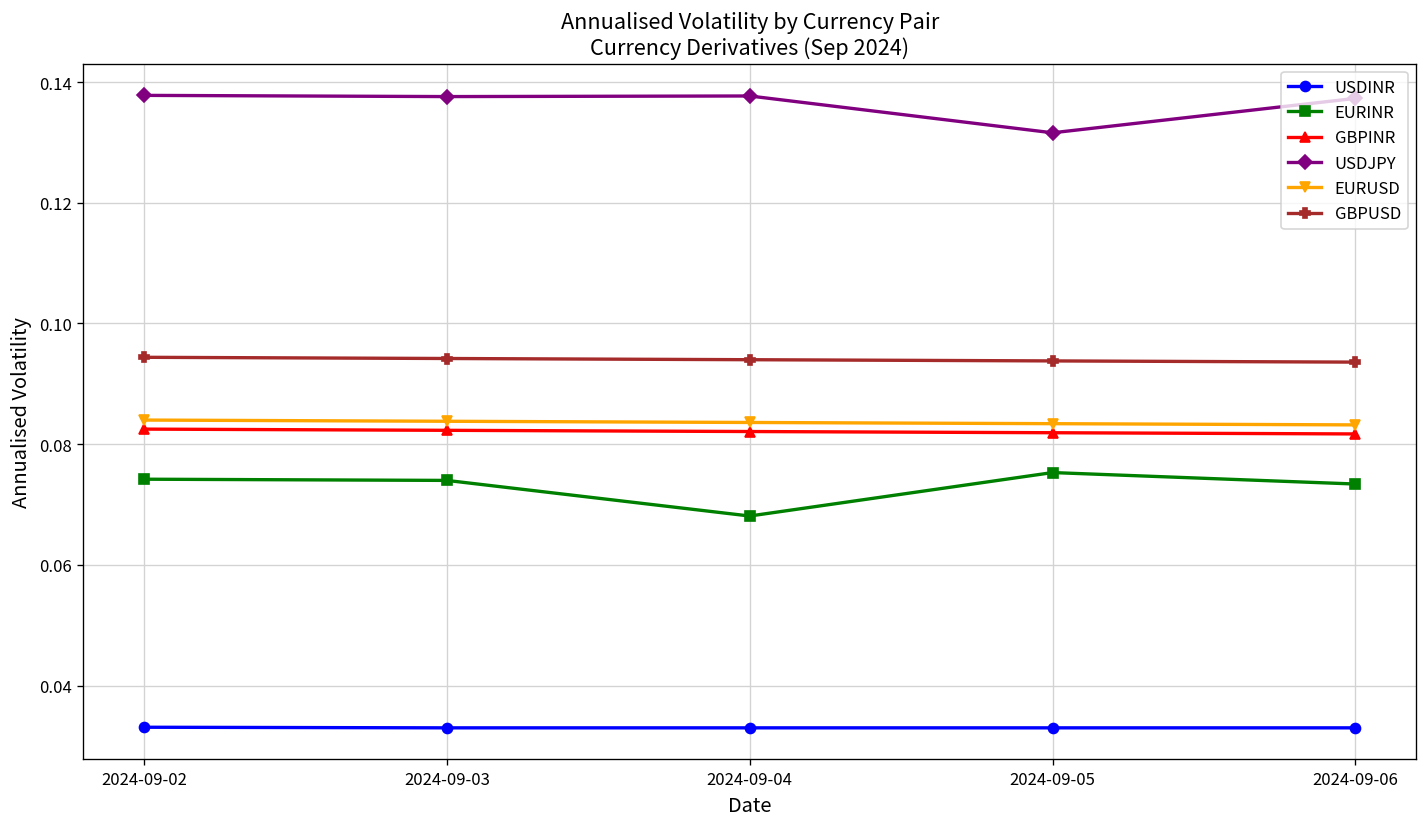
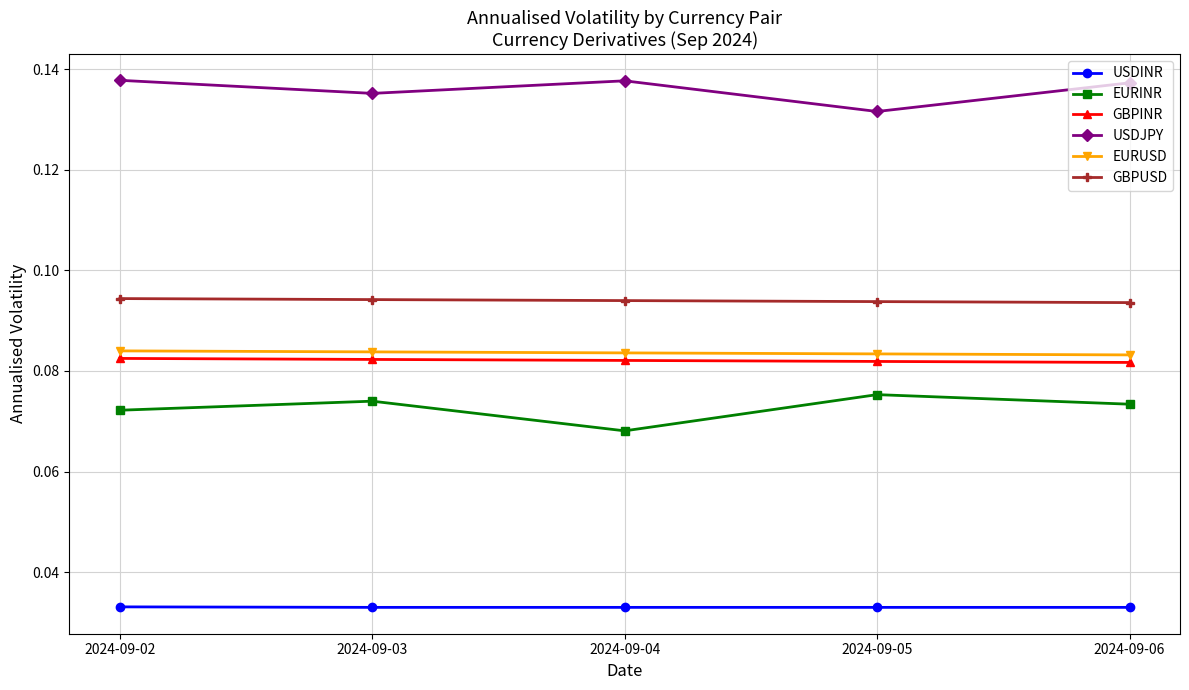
EURINR, 2024-09-02: 0.074 -> 0.072
USDJPY, 2024-09-03: 0.138 -> 0.135
